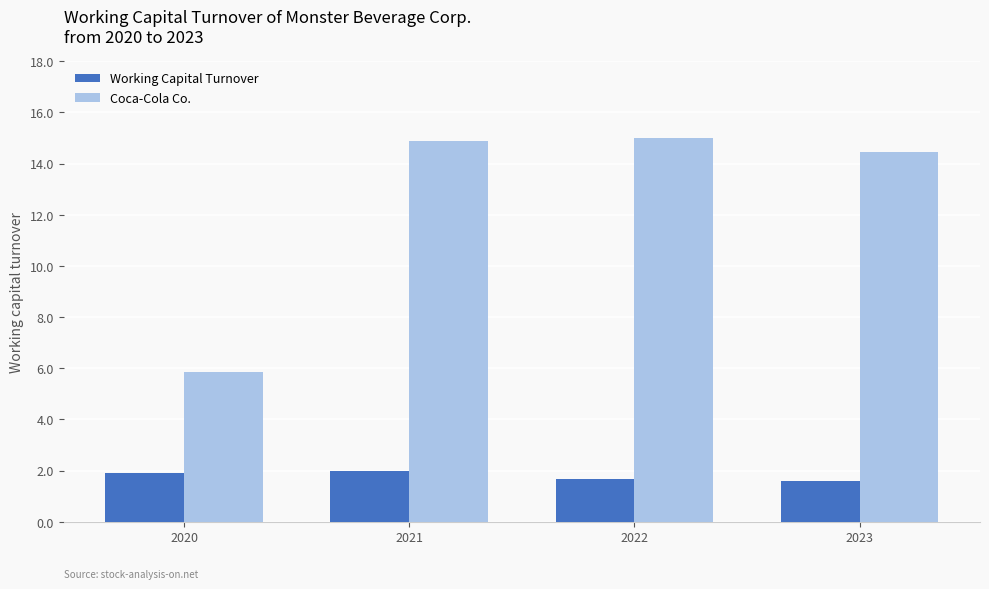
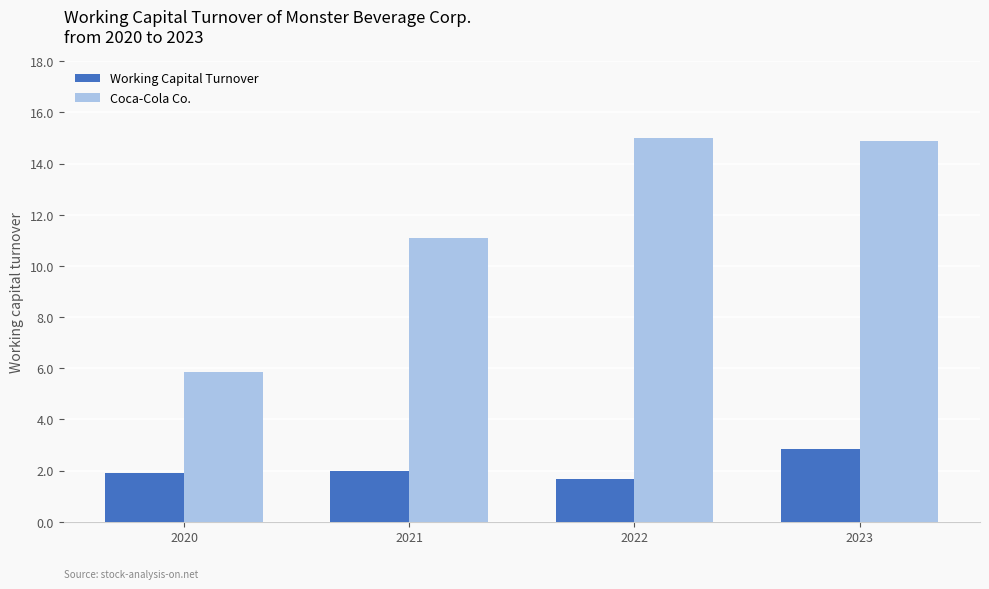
Coca-Cola Co., 2021: 14.9 -> 11.1
Working Capital Turnover, 2023: 1.6 -> 2.9
Coca-Cola Co., 2023: 14.5 -> 14.9
